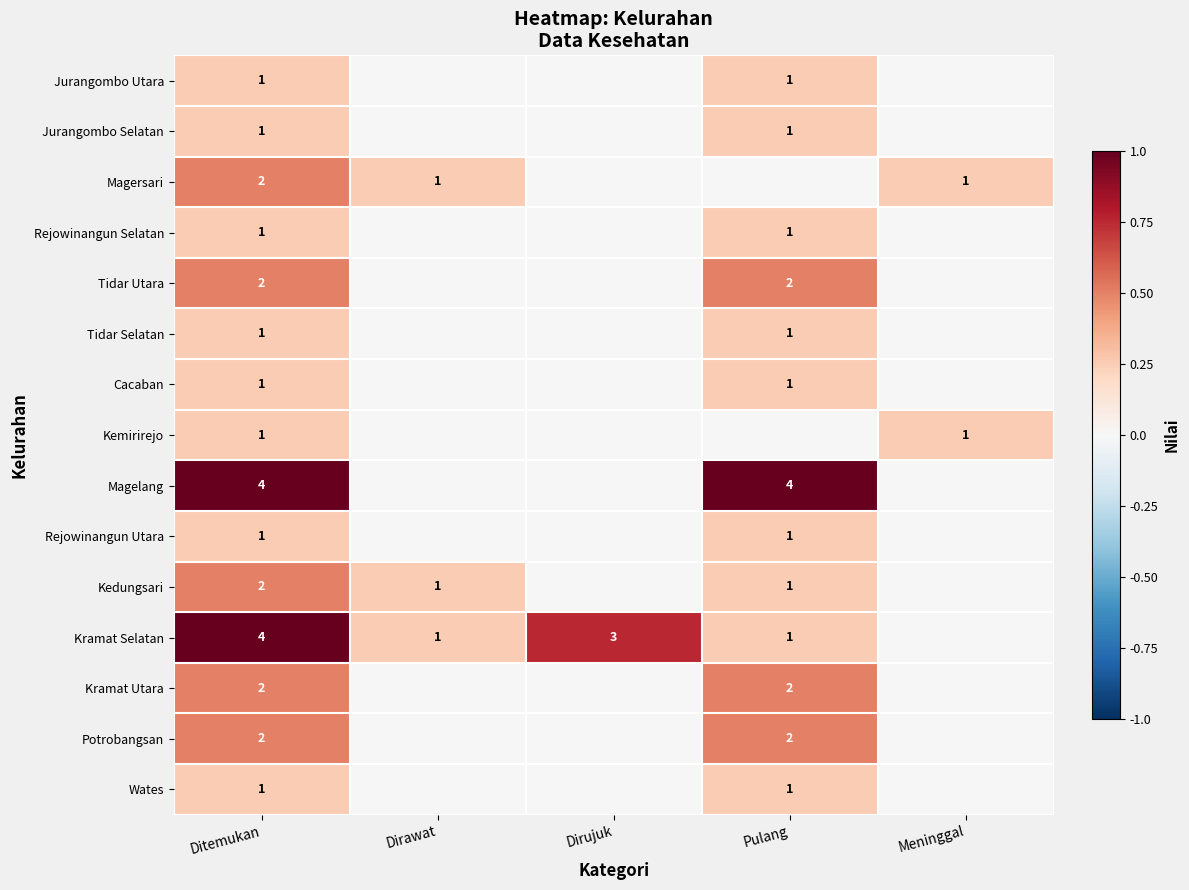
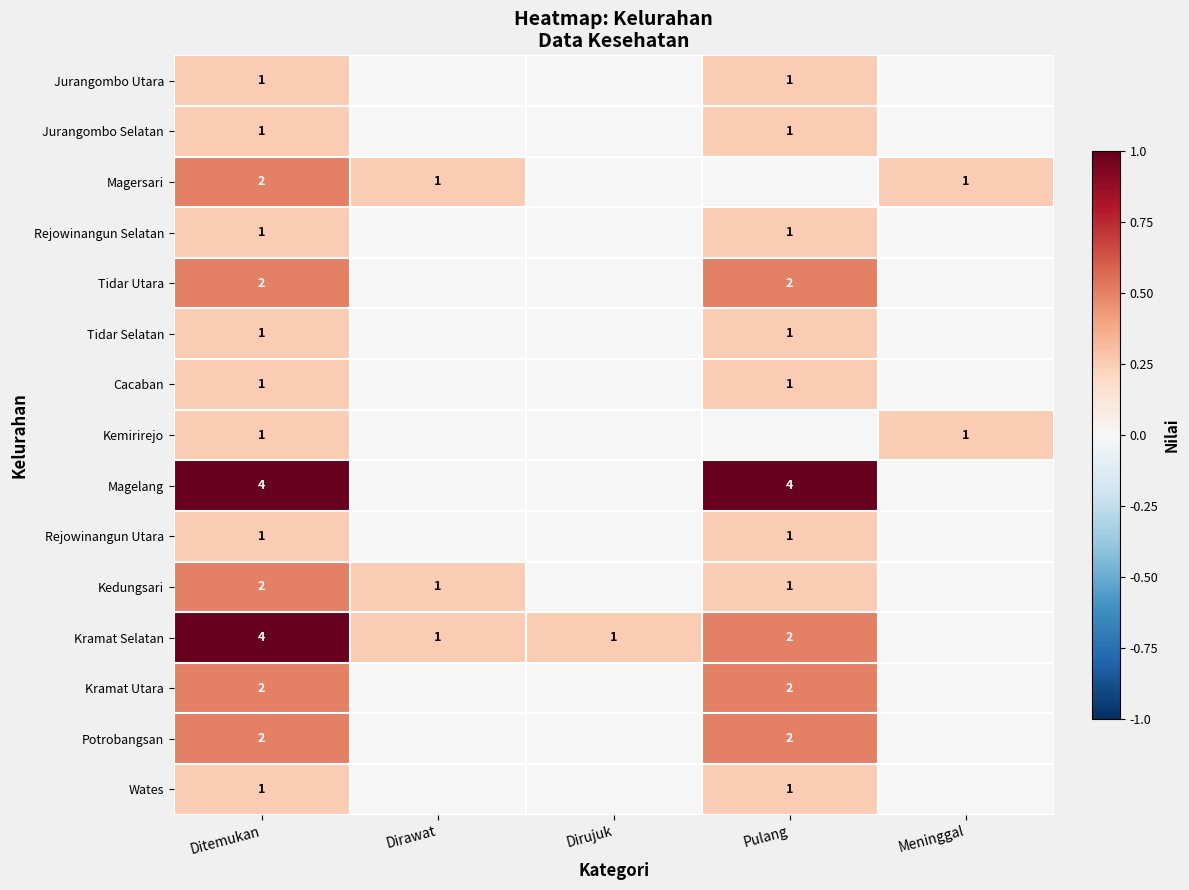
Kramat Selatan, Dirujuk: 3 -> 1
Kramat Selatan, Pulang: 1 -> 2
